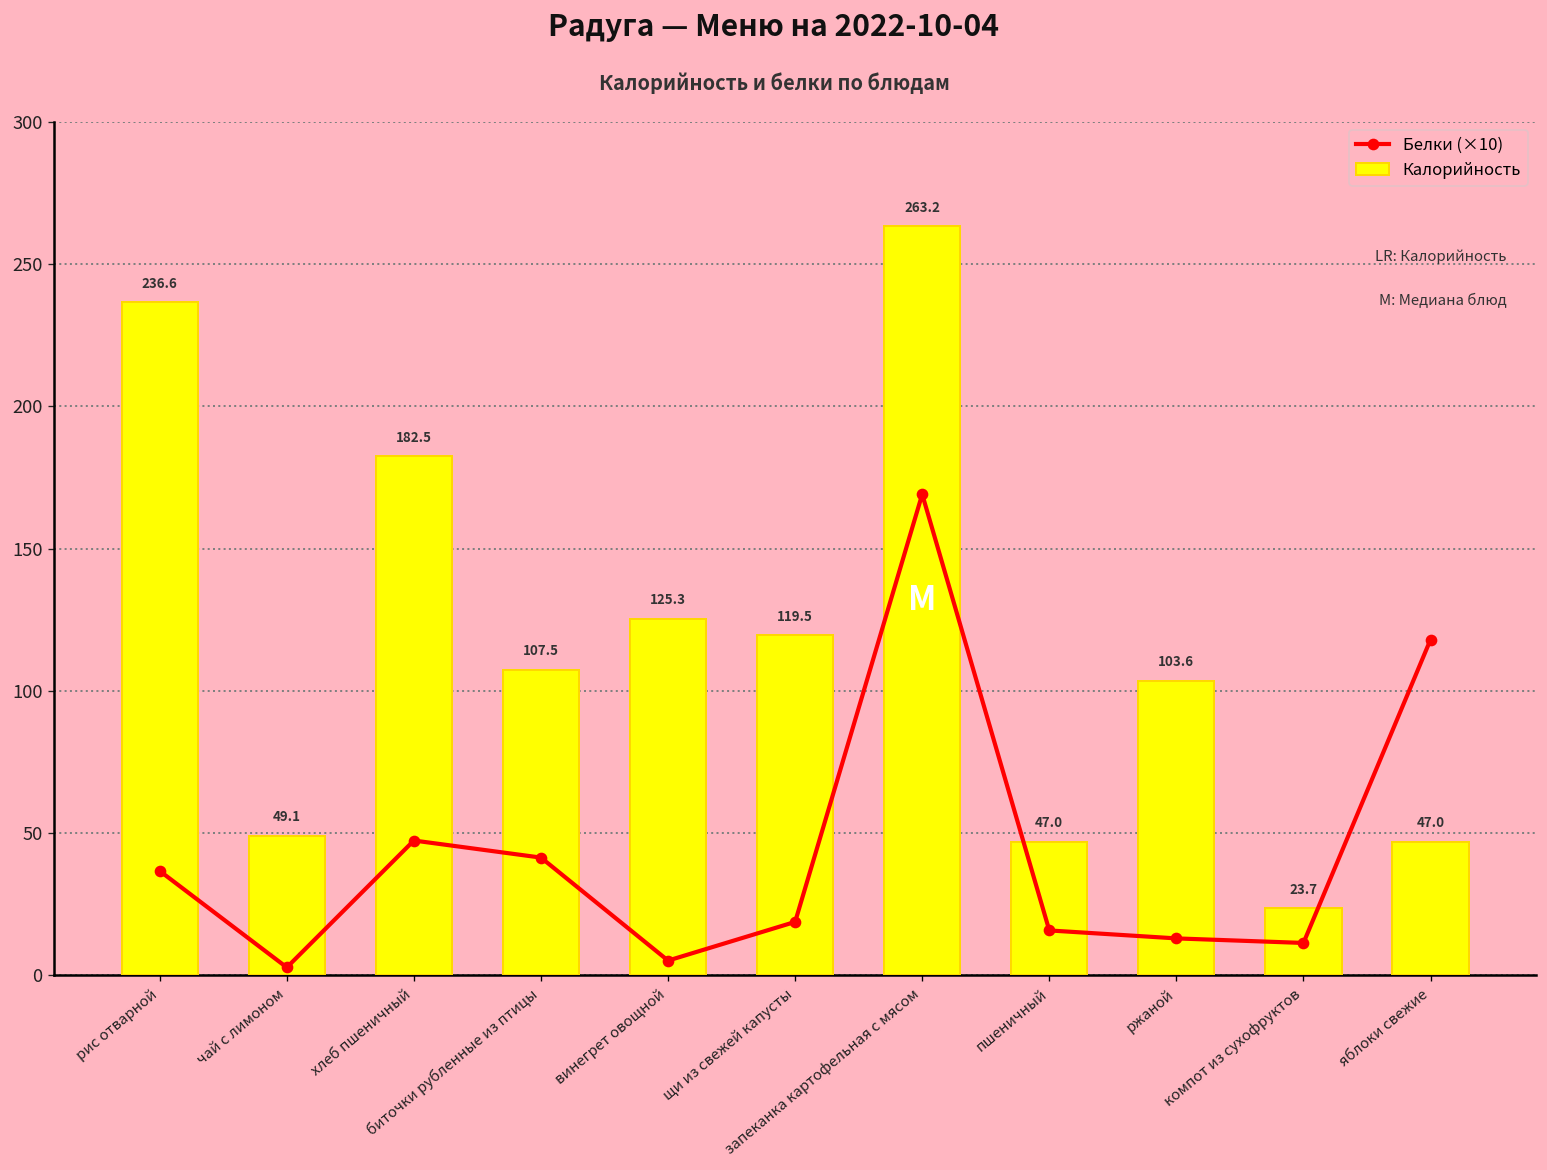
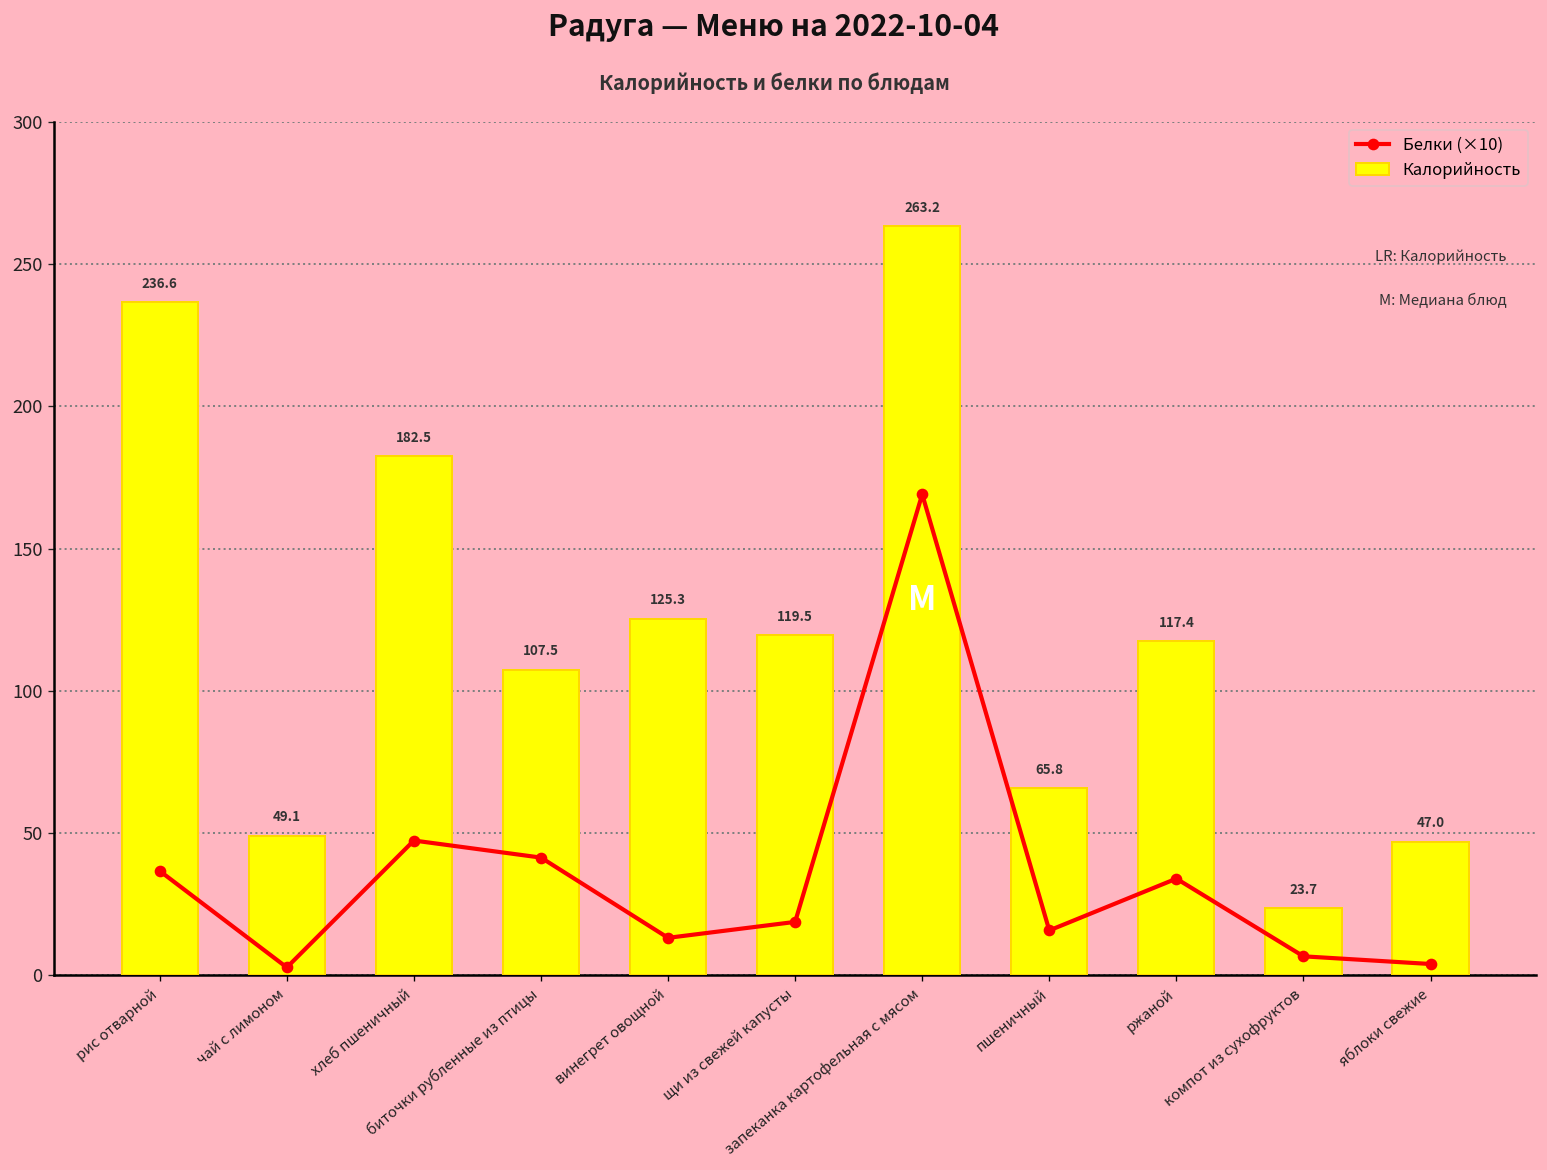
Белки (×10), винегрет овощной: 5 -> 13
Калорийность, пшеничный: 47.0 -> 65.8
Белки (×10), ржаной: 13 -> 34
Калорийность, ржаной: 103.6 -> 117.4
Белки (×10), компот из сухофруктов: 11 -> 7
Белки (×10), яблоки свежие: 118 -> 4
